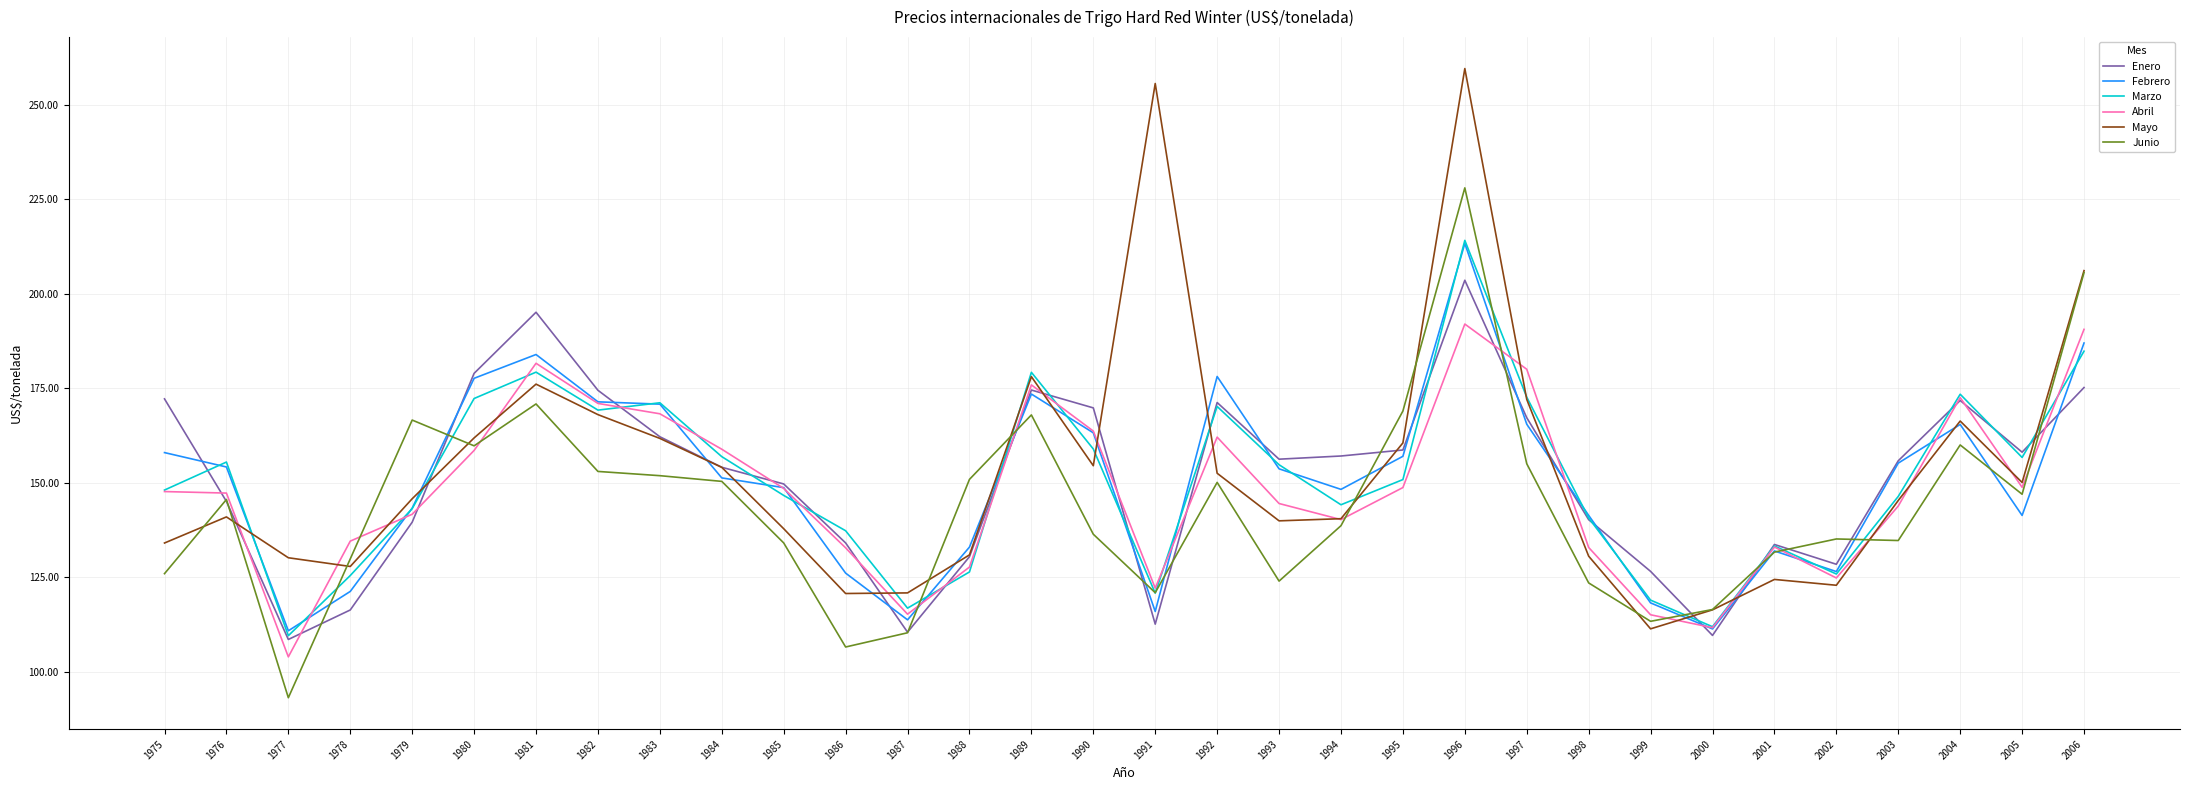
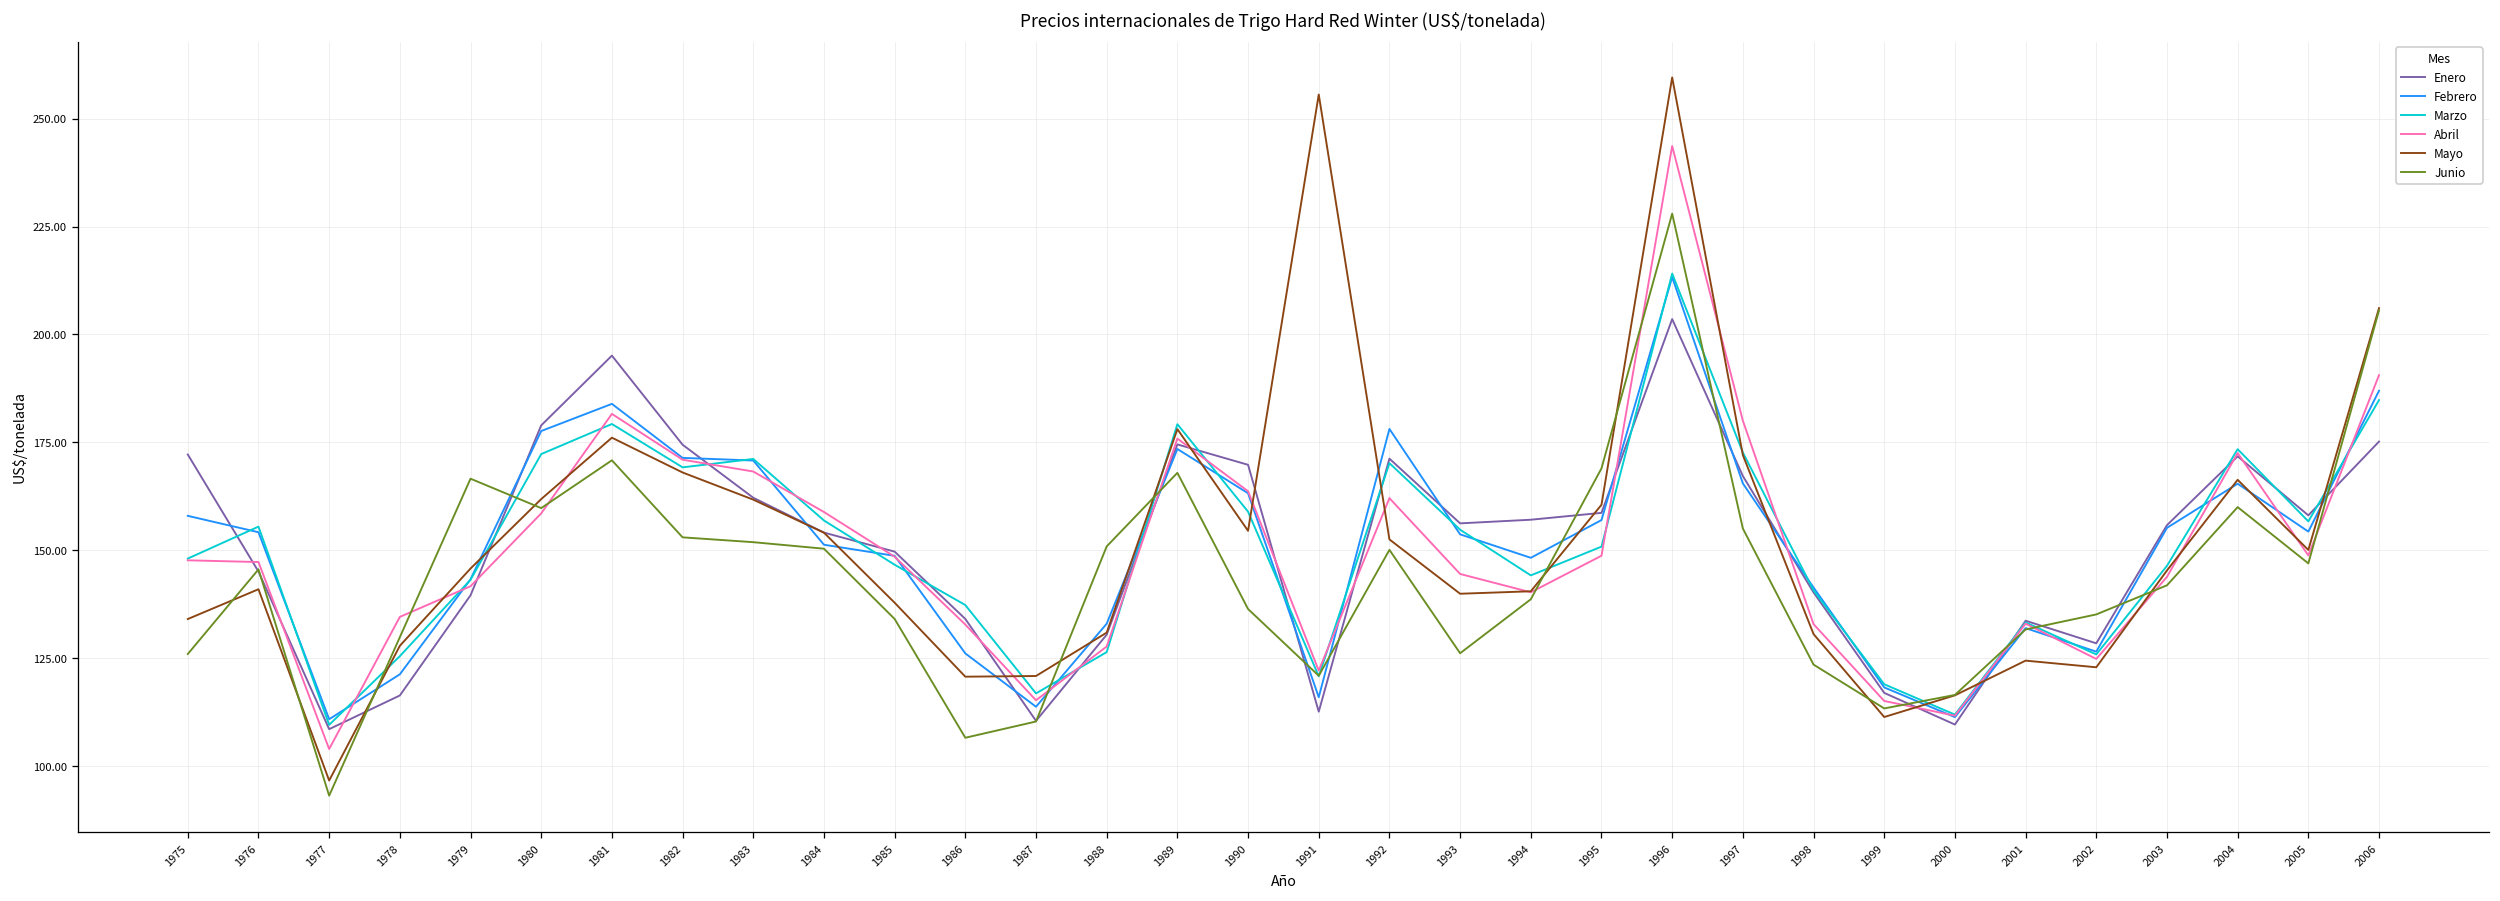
Mayo, 1977: 130 -> 97
Junio, 1993: 124 -> 126
Abril, 1996: 192 -> 244
Enero, 1999: 127 -> 117
Junio, 2003: 135 -> 142
Febrero, 2005: 141 -> 154
